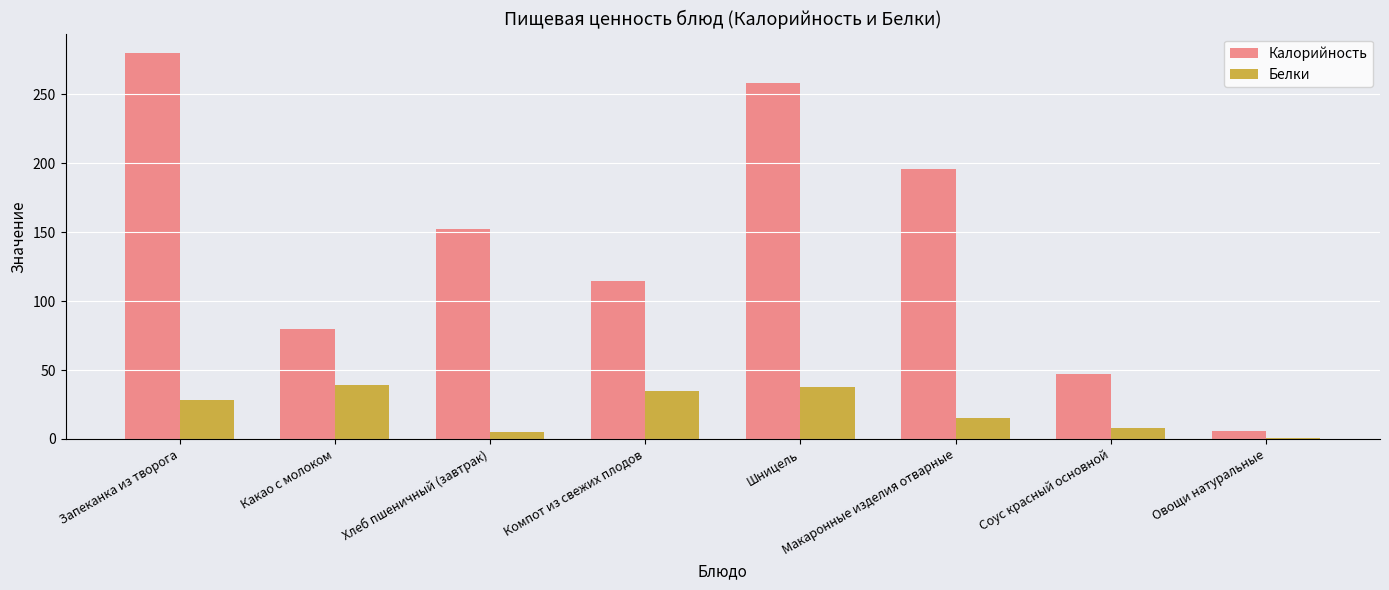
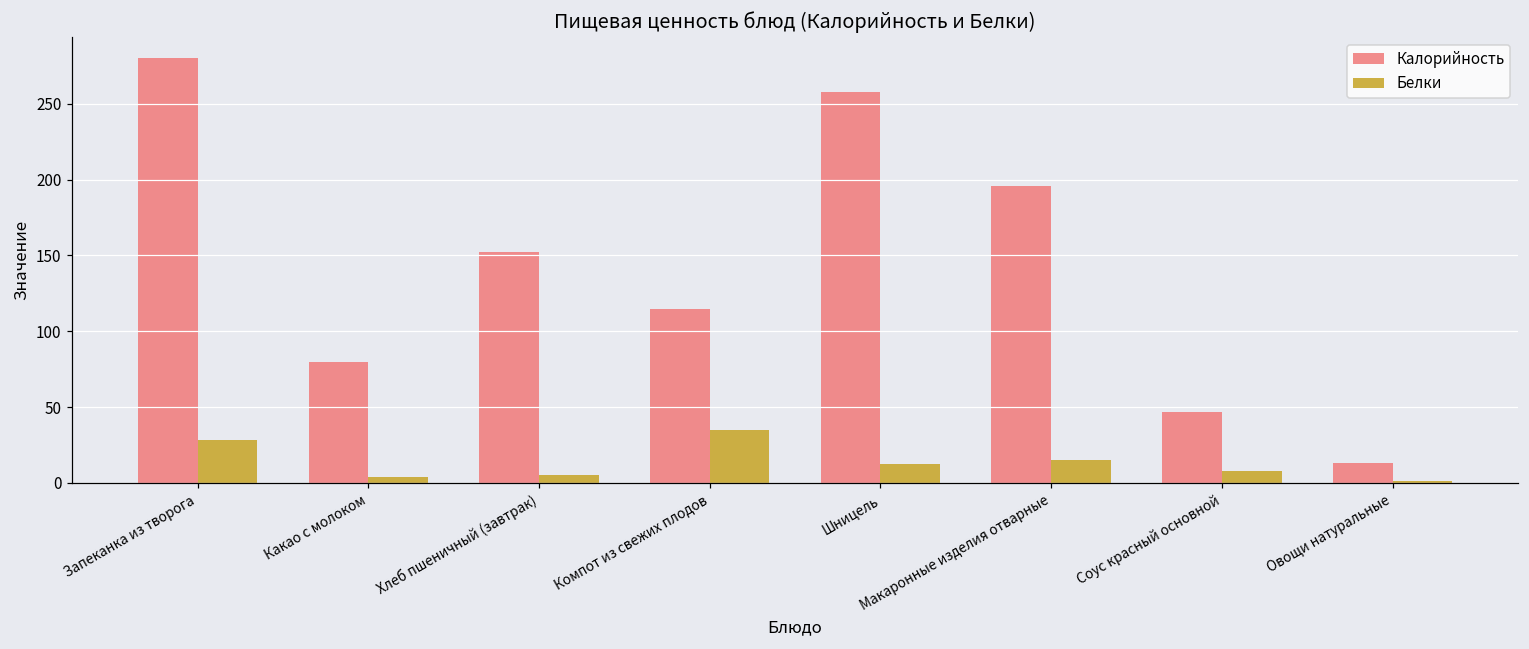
Белки, Какао с молоком: 39 -> 4
Белки, Шницель: 38 -> 12
Калорийность, Овощи натуральные: 6 -> 13
